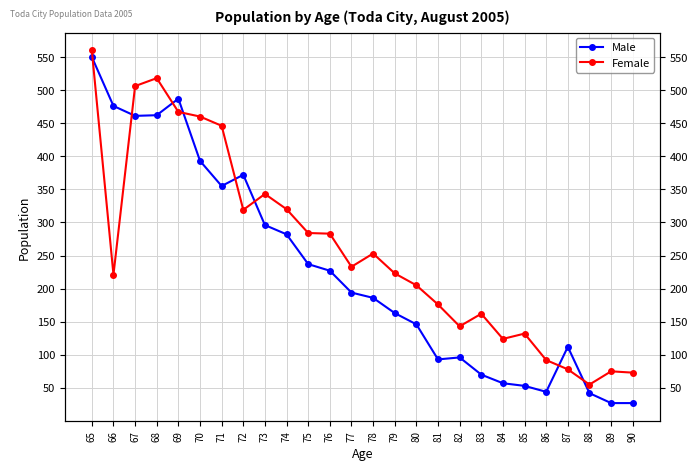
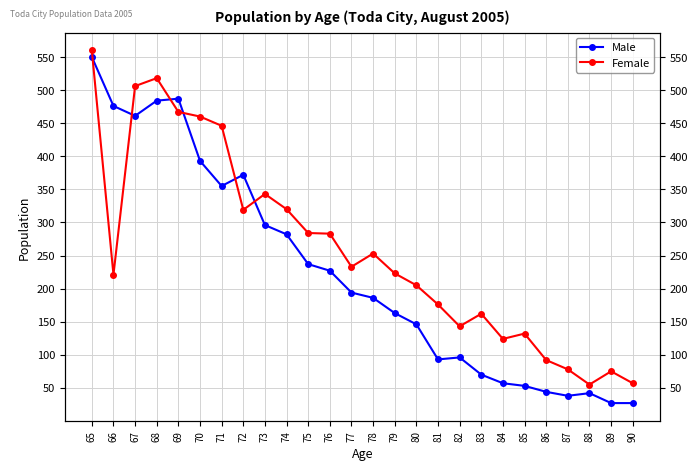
Male, 68: 460 -> 480
Male, 87: 110 -> 40
Female, 90: 70 -> 60
